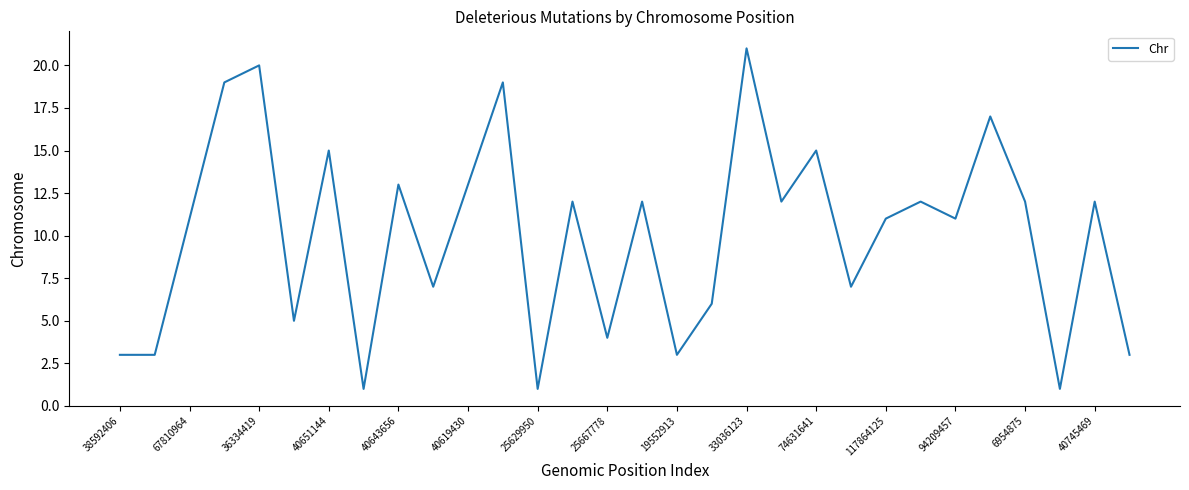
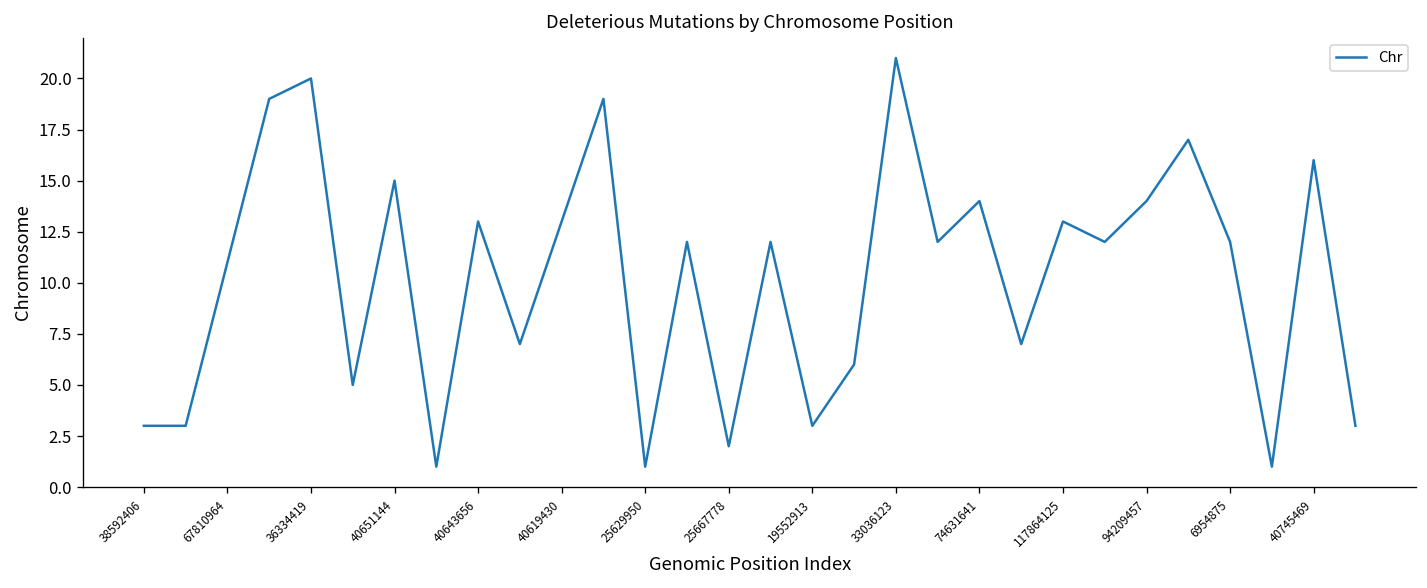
25667778: 4 -> 2
74631641: 15 -> 14
117864125: 11 -> 13
94209457: 11 -> 14
40745469: 12 -> 16
